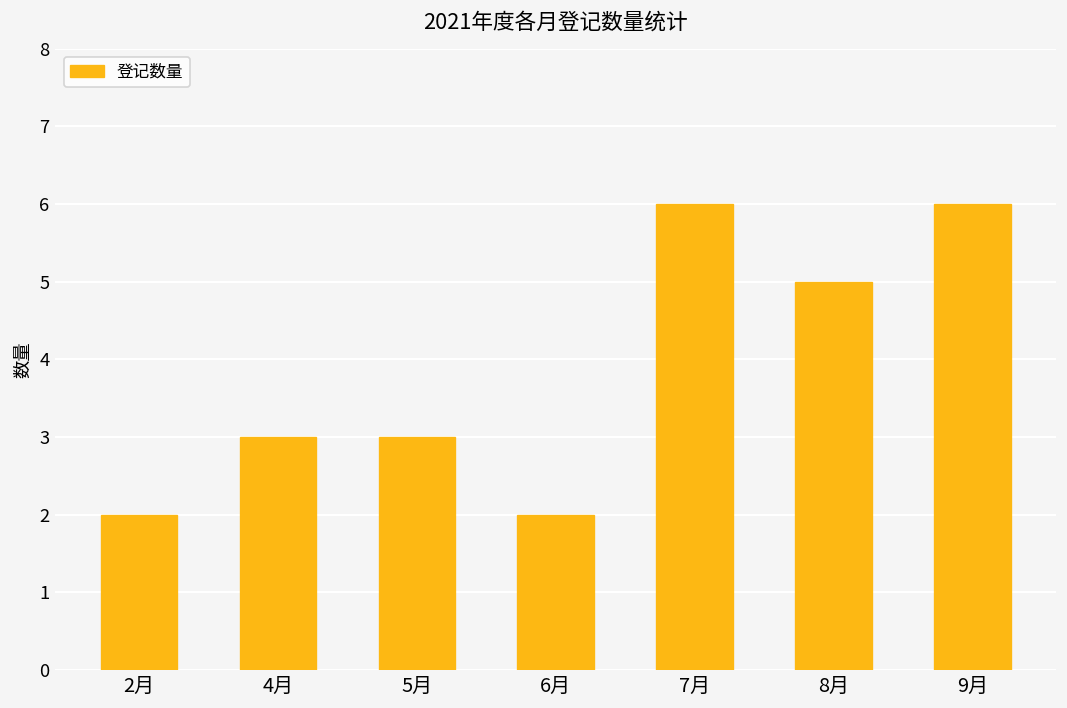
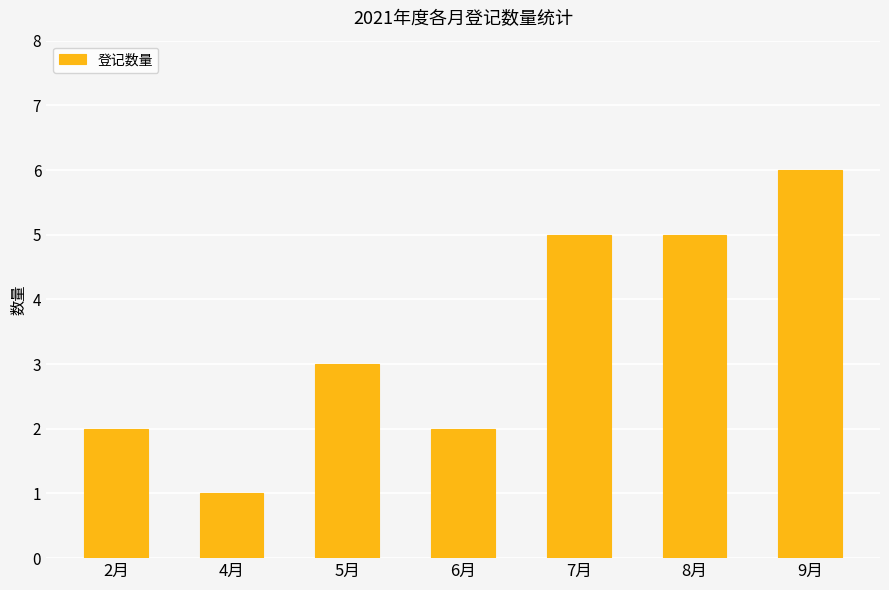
4月: 3 -> 1
7月: 6 -> 5
